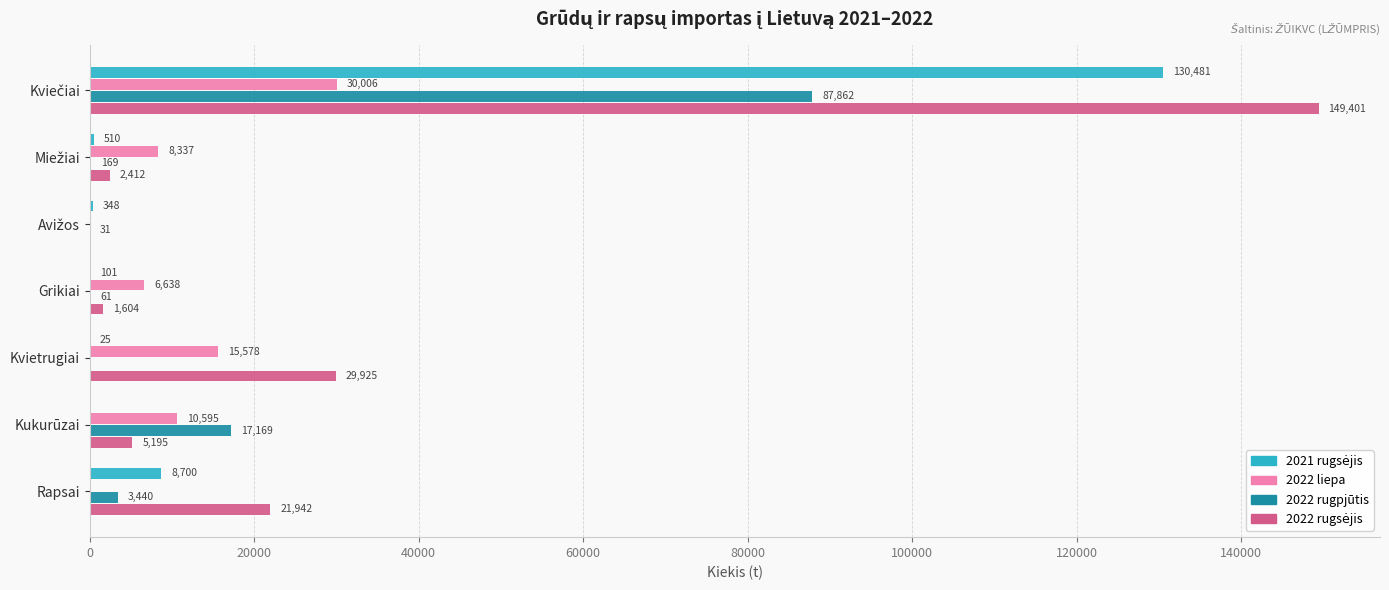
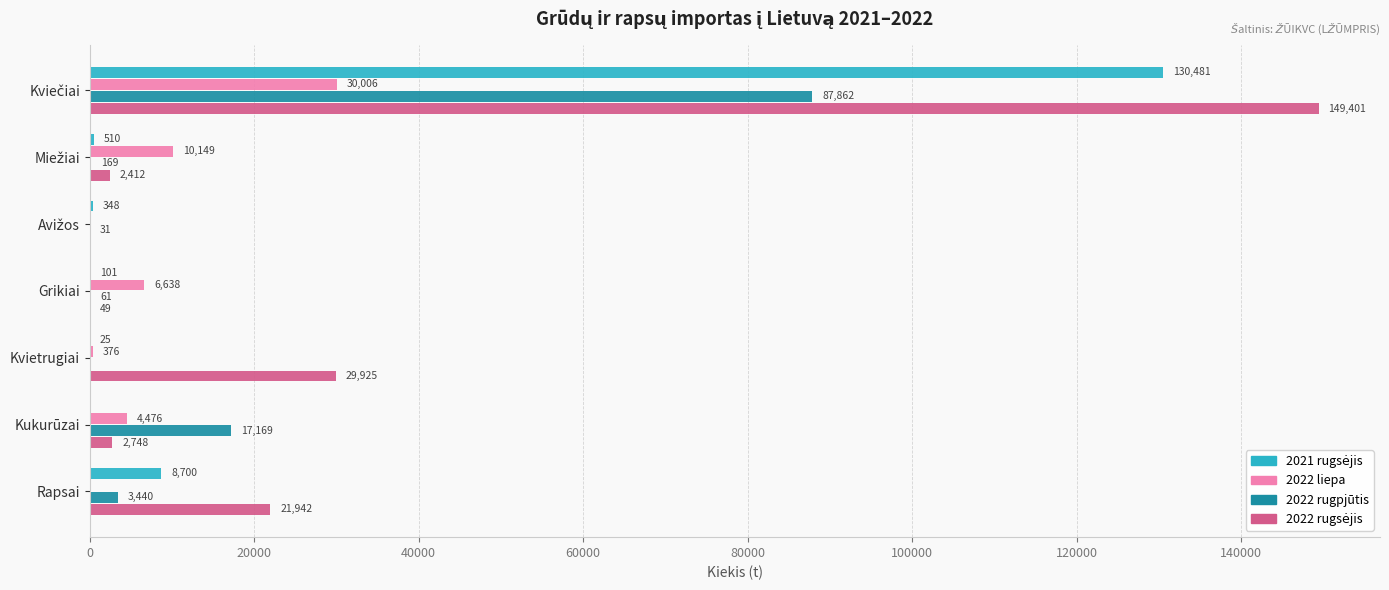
2022 liepa, Miežiai: 8,337 -> 10,149
2022 rugsėjis, Grikiai: 1,604 -> 49
2022 liepa, Kvietrugiai: 15,578 -> 376
2022 liepa, Kukurūzai: 10,595 -> 4,476
2022 rugsėjis, Kukurūzai: 5,195 -> 2,748
